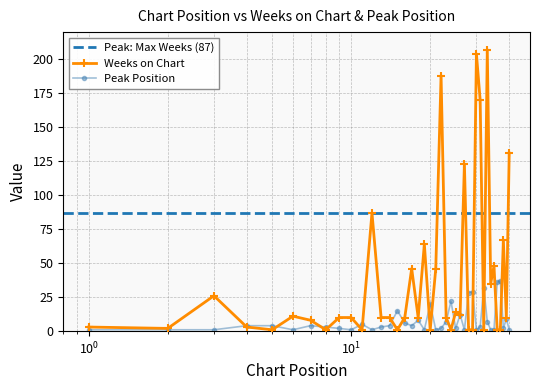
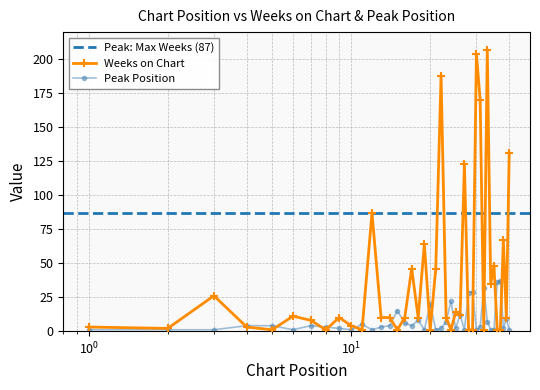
Weeks on Chart, 10^1: 10 -> 4
